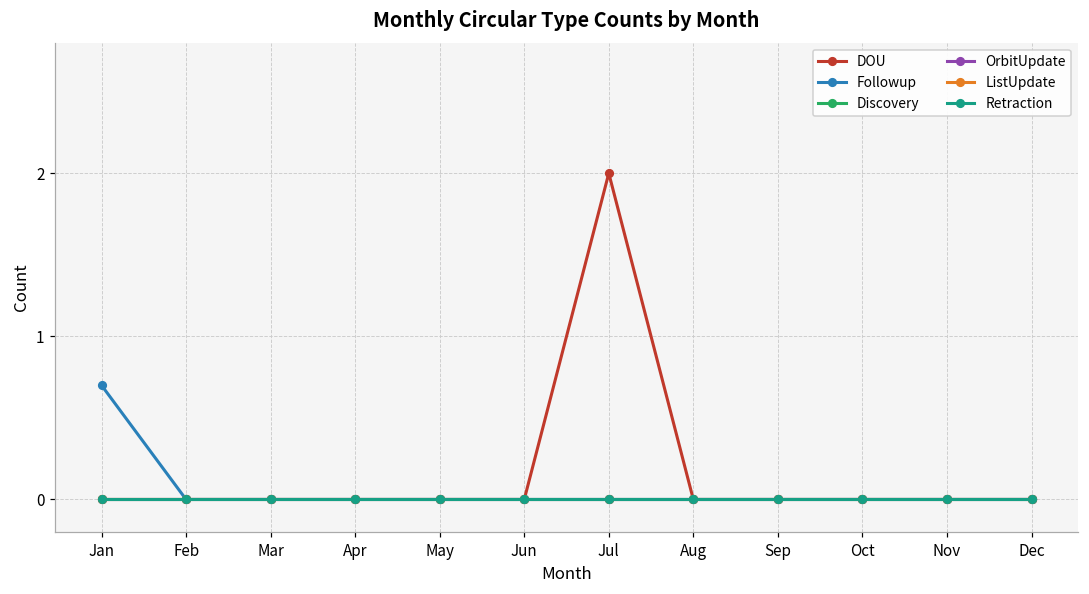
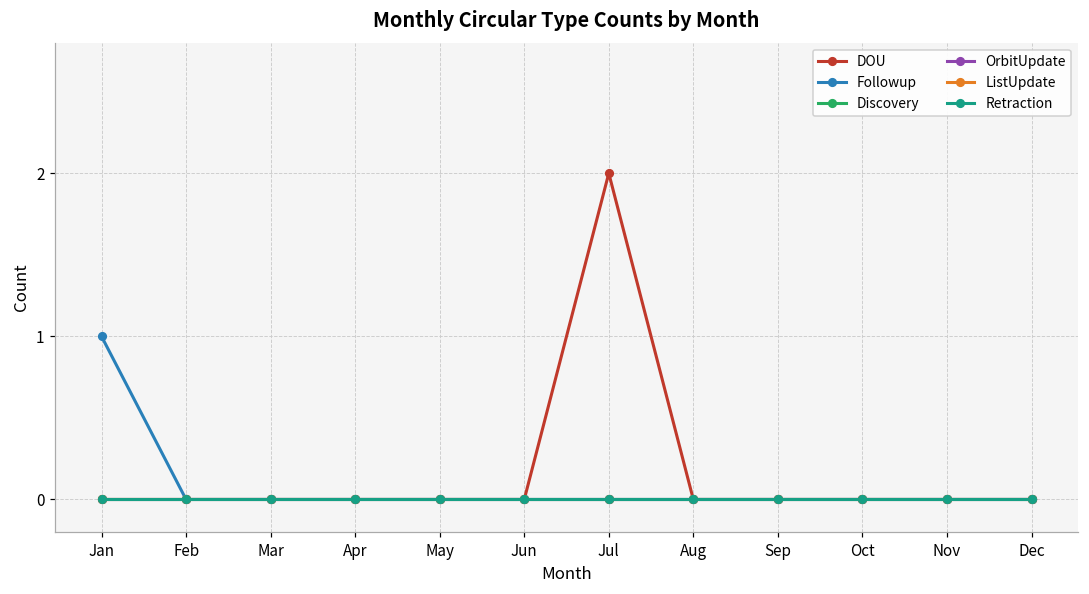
Followup, Jan: 0.7 -> 1.0
